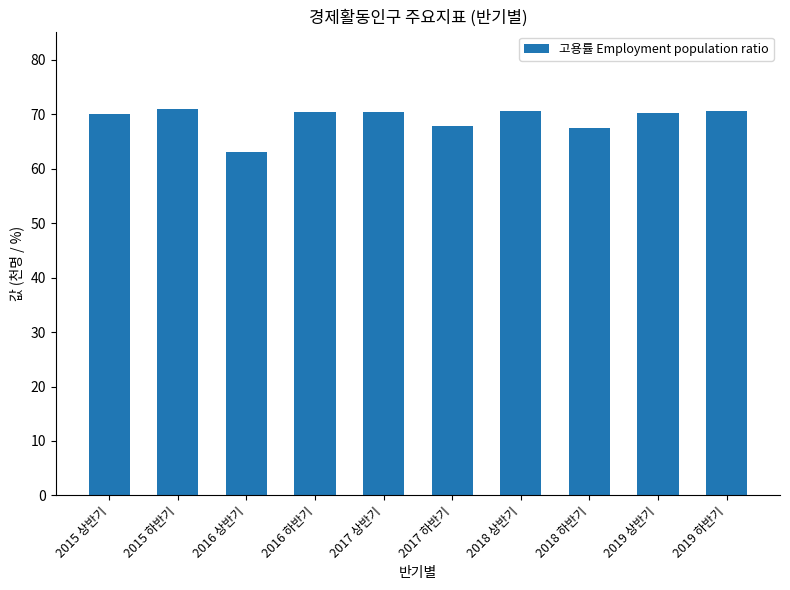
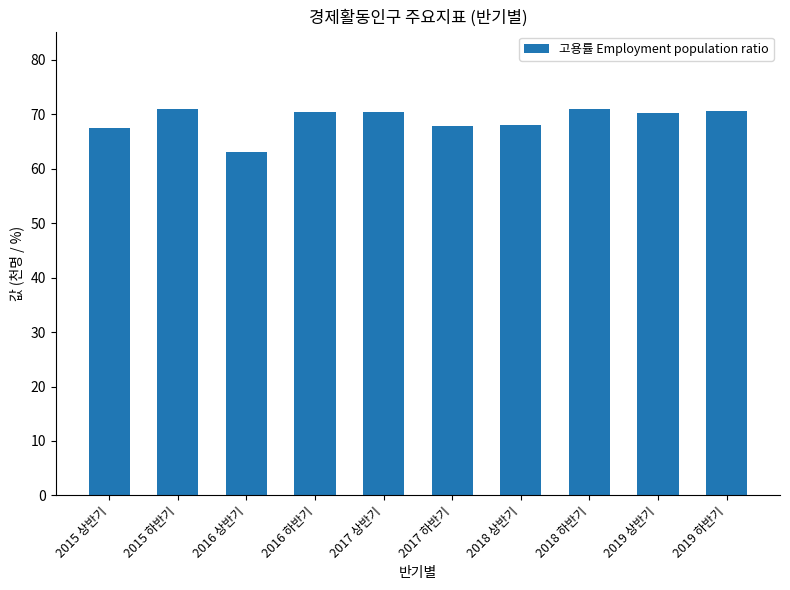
2015 상반기: 70 -> 68
2018 상반기: 71 -> 68
2018 하반기: 68 -> 71
